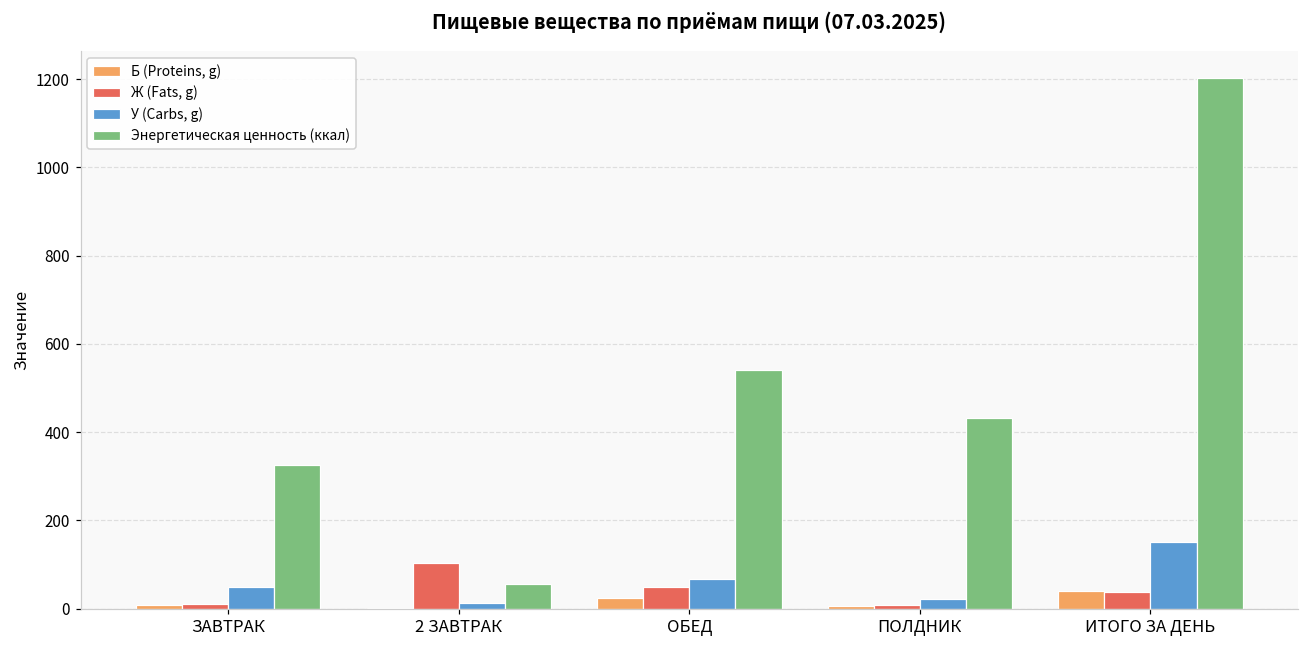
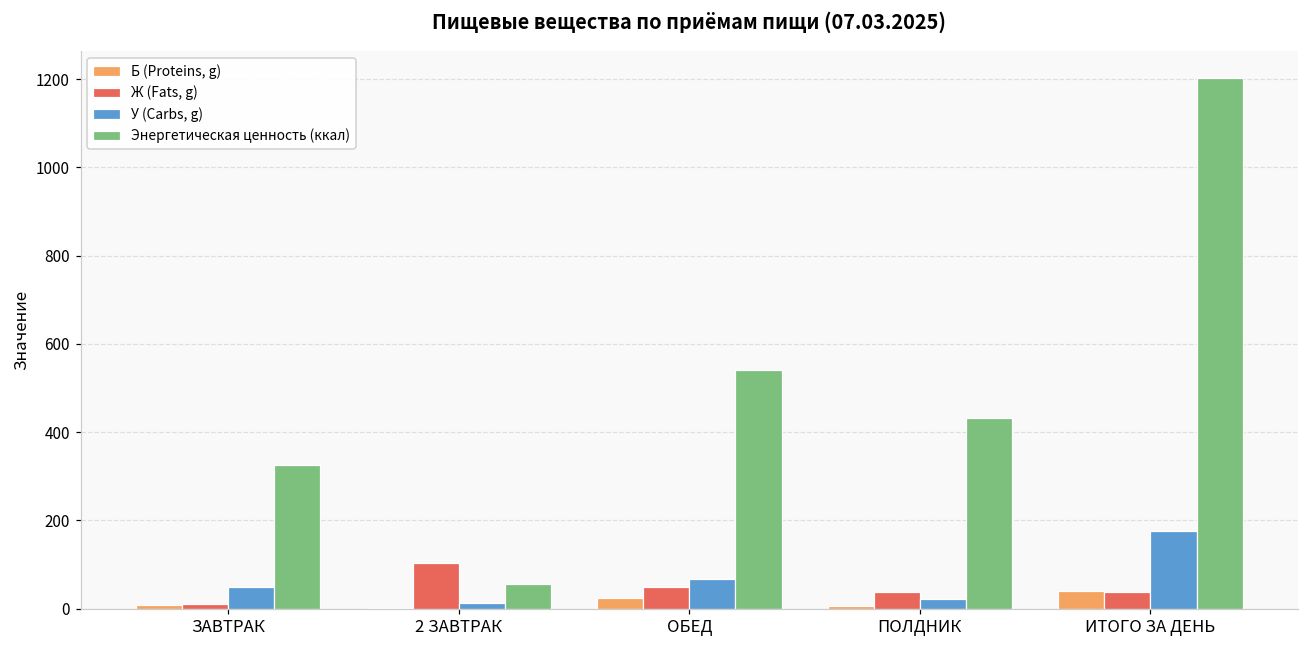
Ж (Fats, g), ПОЛДНИК: 10 -> 40
У (Carbs, g), ИТОГО ЗА ДЕНЬ: 150 -> 180
